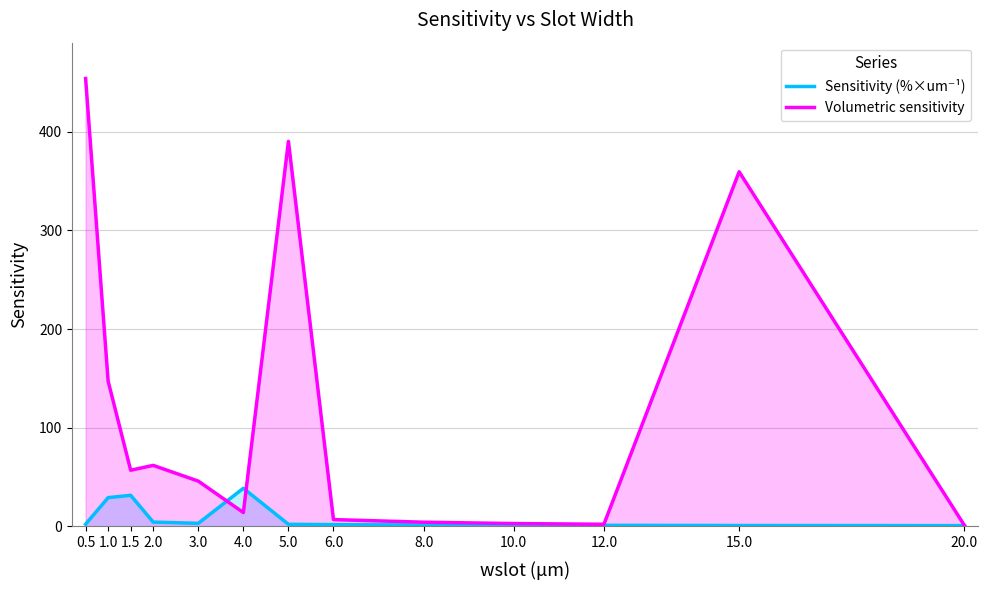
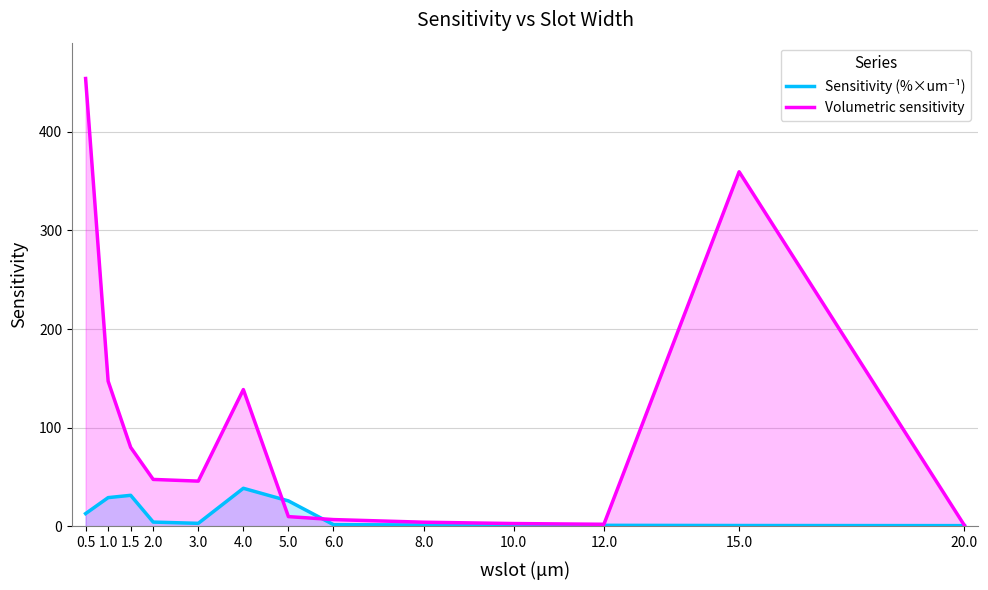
Sensitivity (%×um⁻¹), 0.5: 0 -> 10
Volumetric sensitivity, 1.5: 60 -> 80
Volumetric sensitivity, 2.0: 60 -> 50
Volumetric sensitivity, 4.0: 10 -> 140
Sensitivity (%×um⁻¹), 5.0: 0 -> 30
Volumetric sensitivity, 5.0: 390 -> 10
